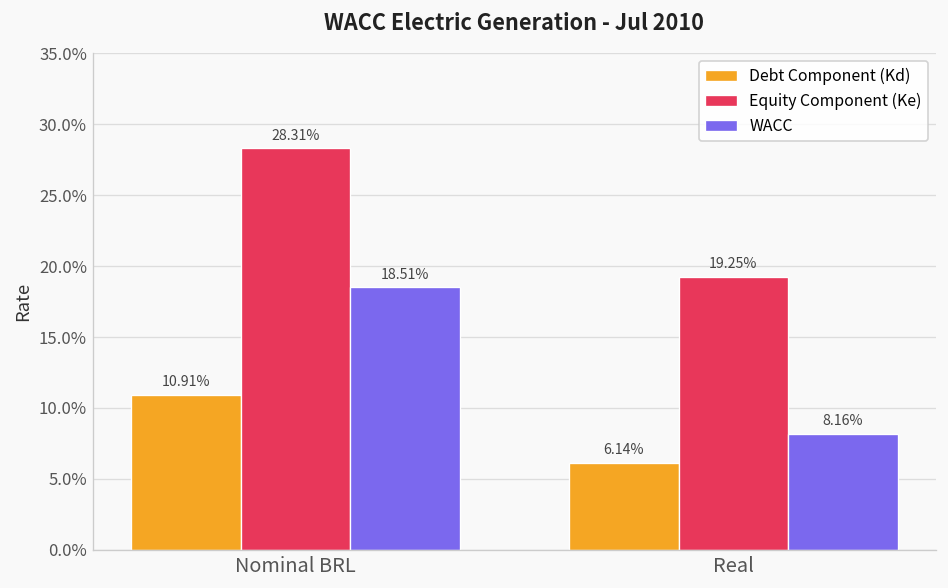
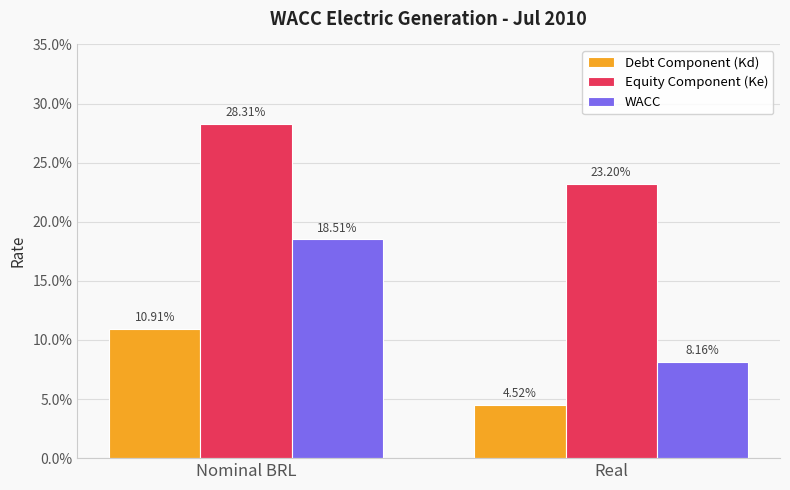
Debt Component (Kd), Real: 6.14% -> 4.52%
Equity Component (Ke), Real: 19.25% -> 23.20%
